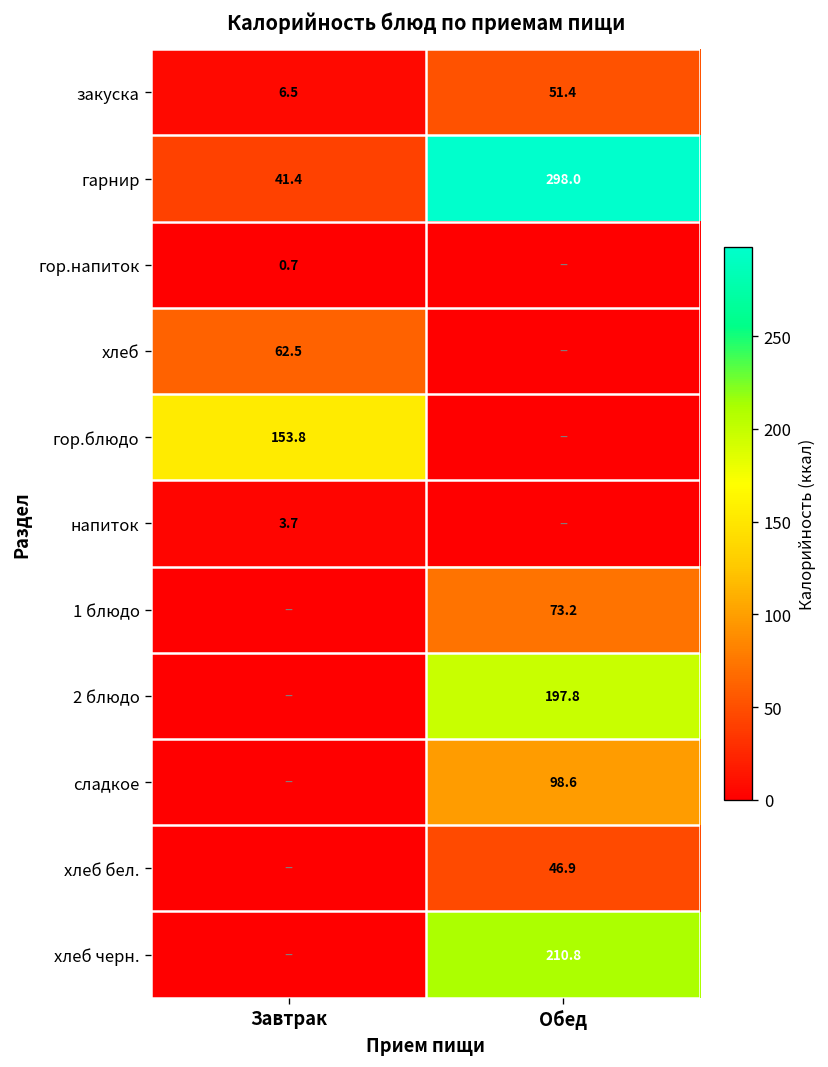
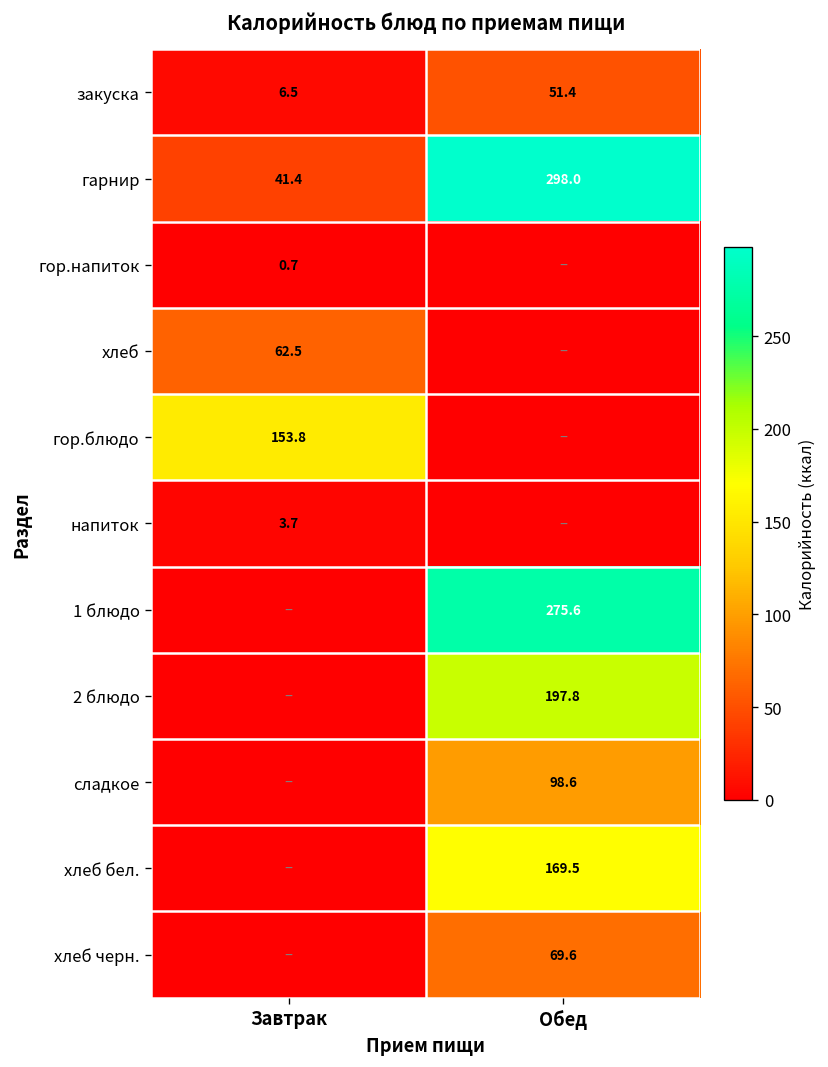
1 блюдо, Обед: 73.2 -> 275.6
хлеб бел., Обед: 46.9 -> 169.5
хлеб черн., Обед: 210.8 -> 69.6
